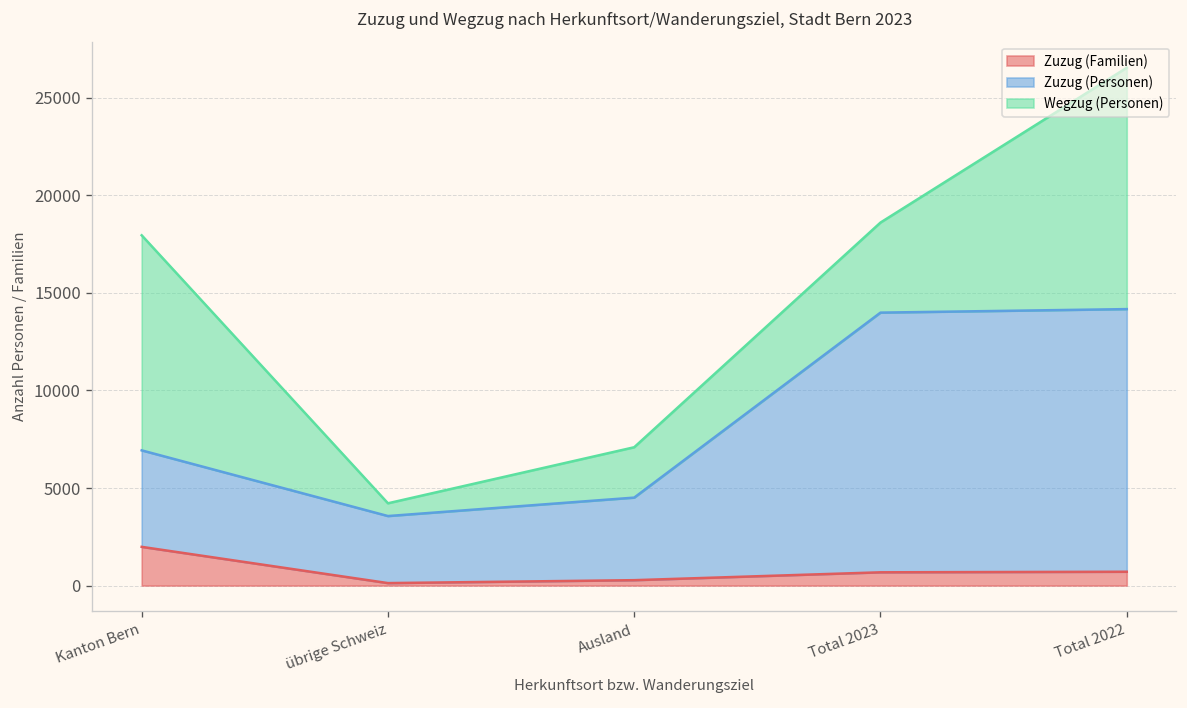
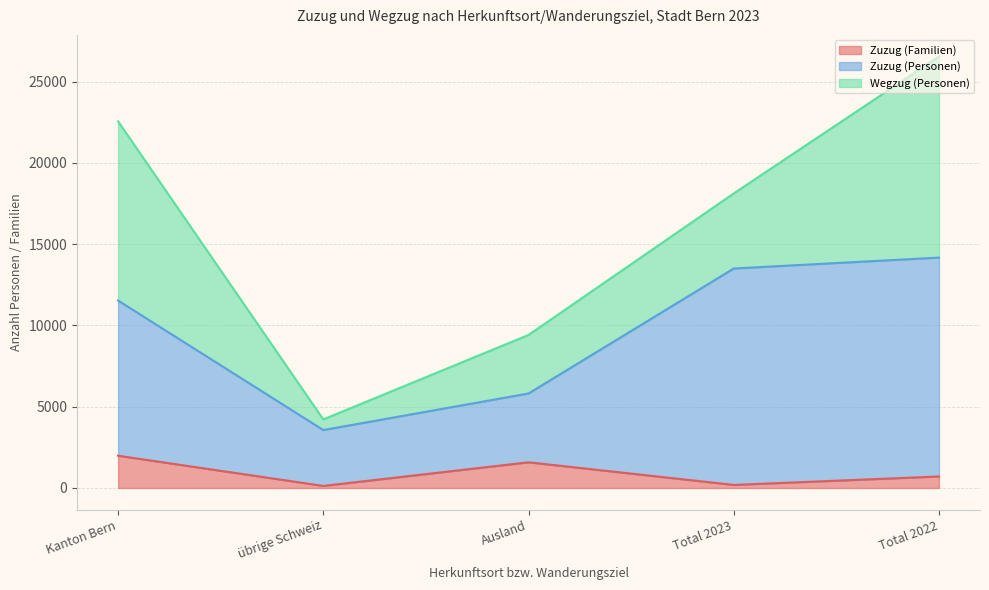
Zuzug (Personen), Kanton Bern: 4900 -> 9500
Zuzug (Familien), Ausland: 300 -> 1600
Wegzug (Personen), Ausland: 2600 -> 3600
Zuzug (Familien), Total 2023: 700 -> 200
